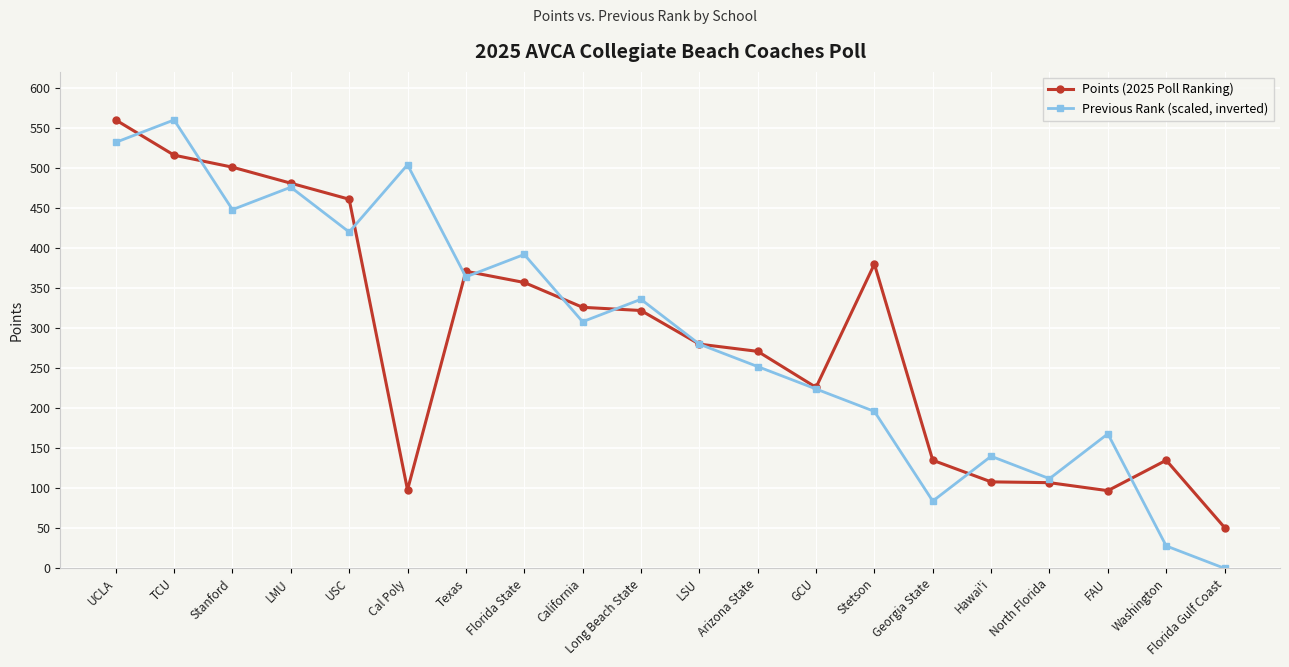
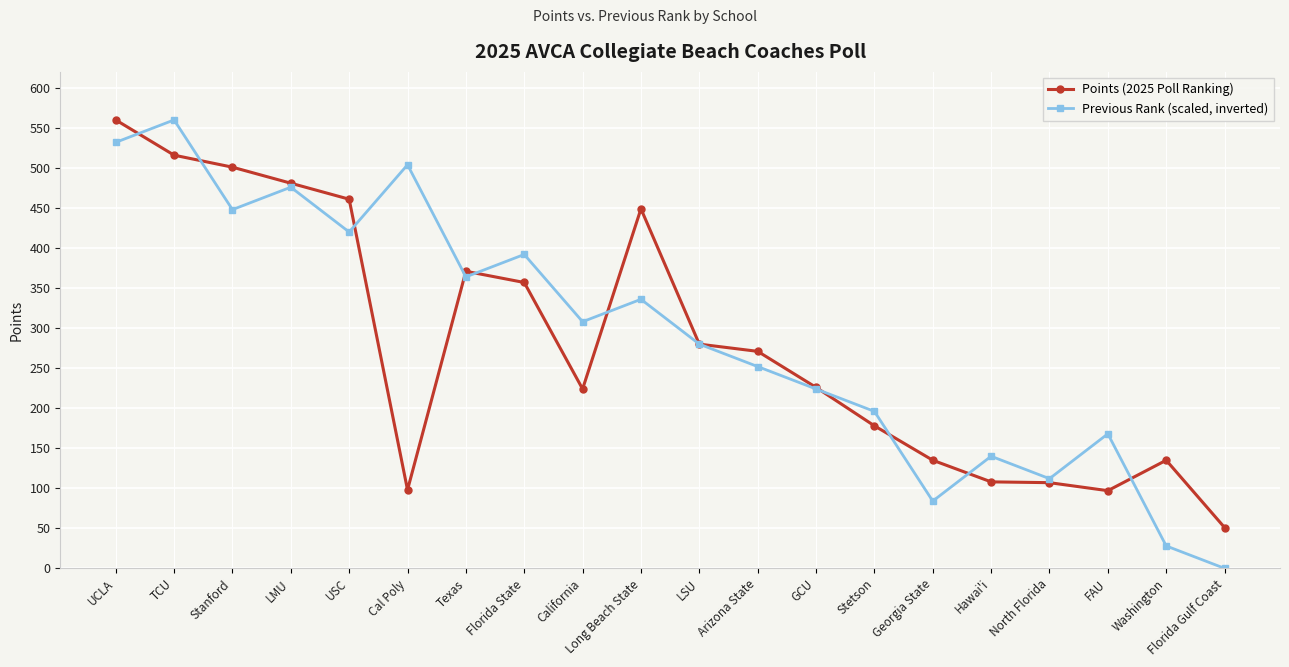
Points (2025 Poll Ranking), California: 330 -> 220
Points (2025 Poll Ranking), Long Beach State: 320 -> 450
Points (2025 Poll Ranking), Stetson: 380 -> 180
